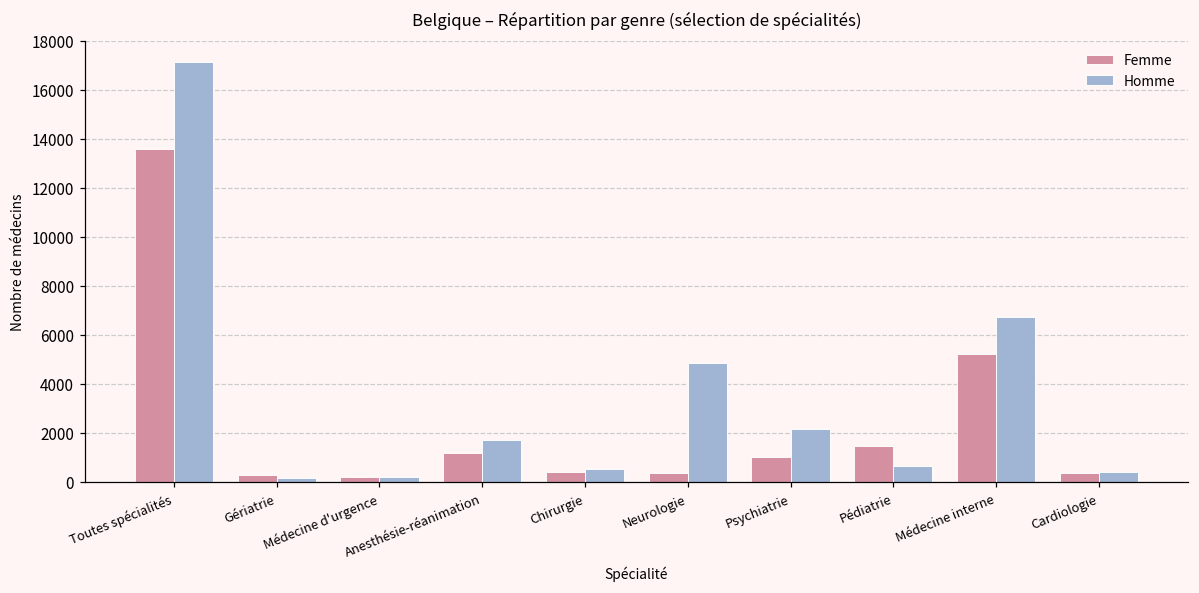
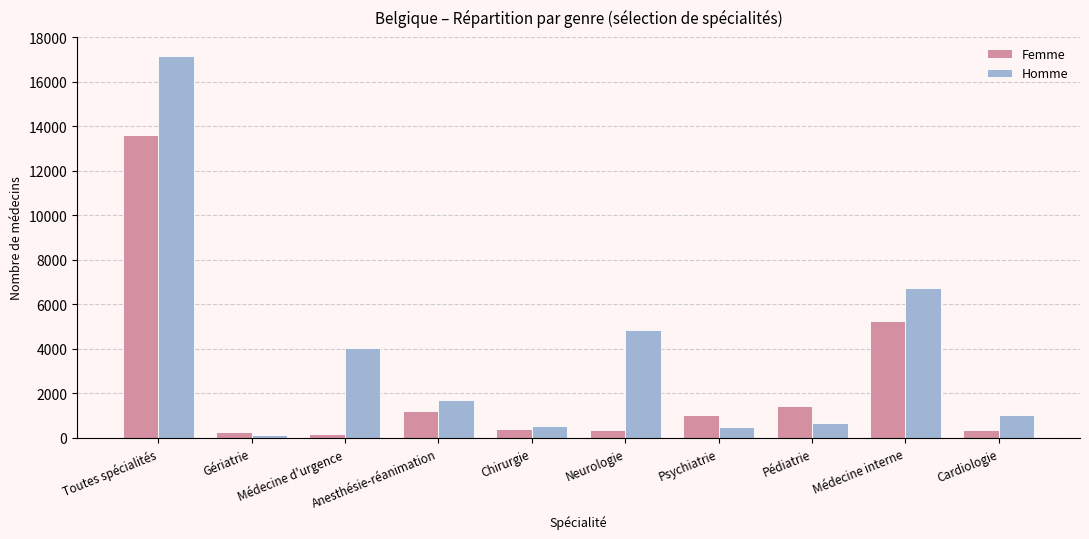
Homme, Médecine d'urgence: 200 -> 4000
Homme, Psychiatrie: 2200 -> 500
Homme, Cardiologie: 400 -> 1000
